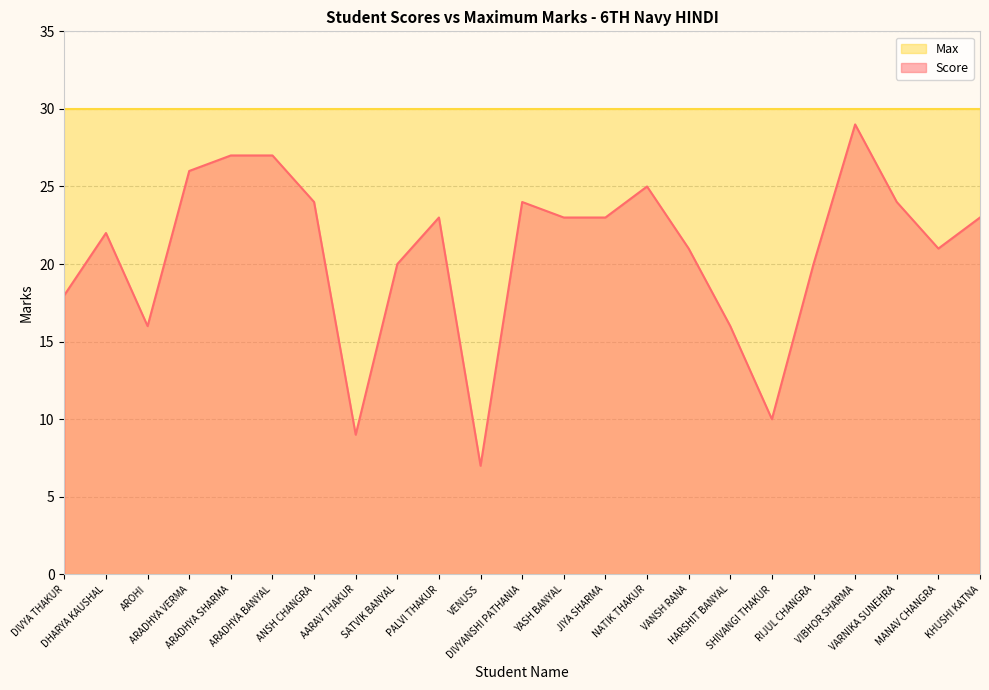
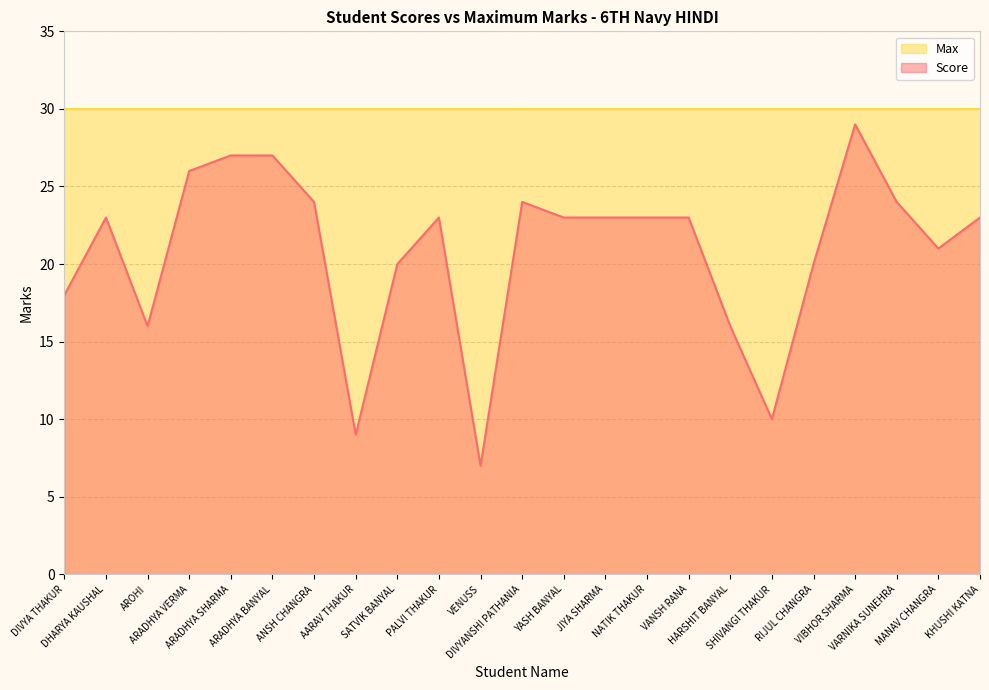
Score, DHARYA KAUSHAL: 22 -> 23
Score, NATIK THAKUR: 25 -> 23
Score, VANSH RANA: 21 -> 23
